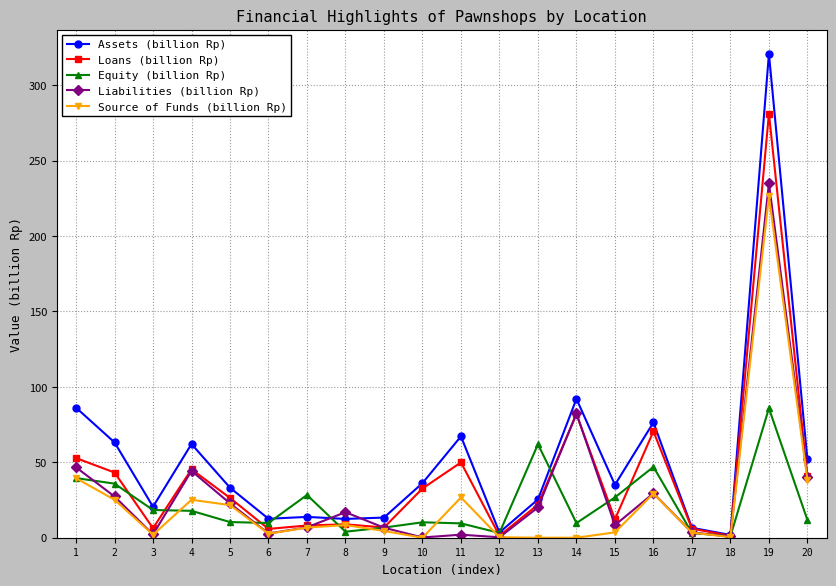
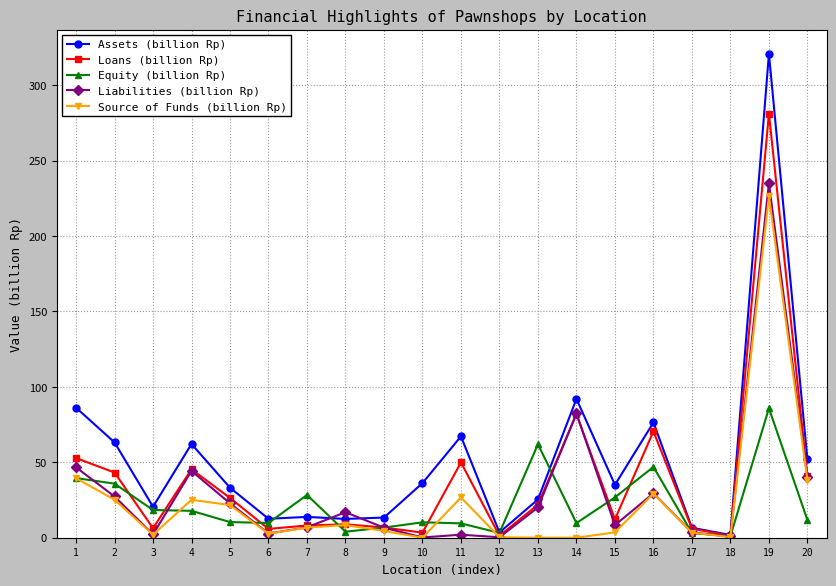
Loans (billion Rp), 10: 33 -> 3
